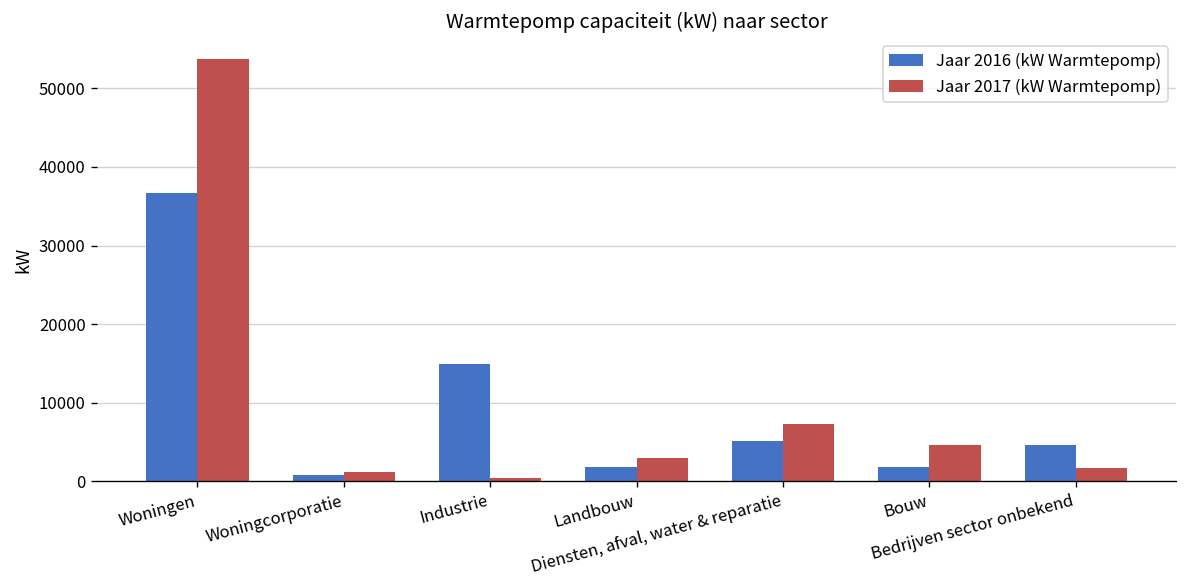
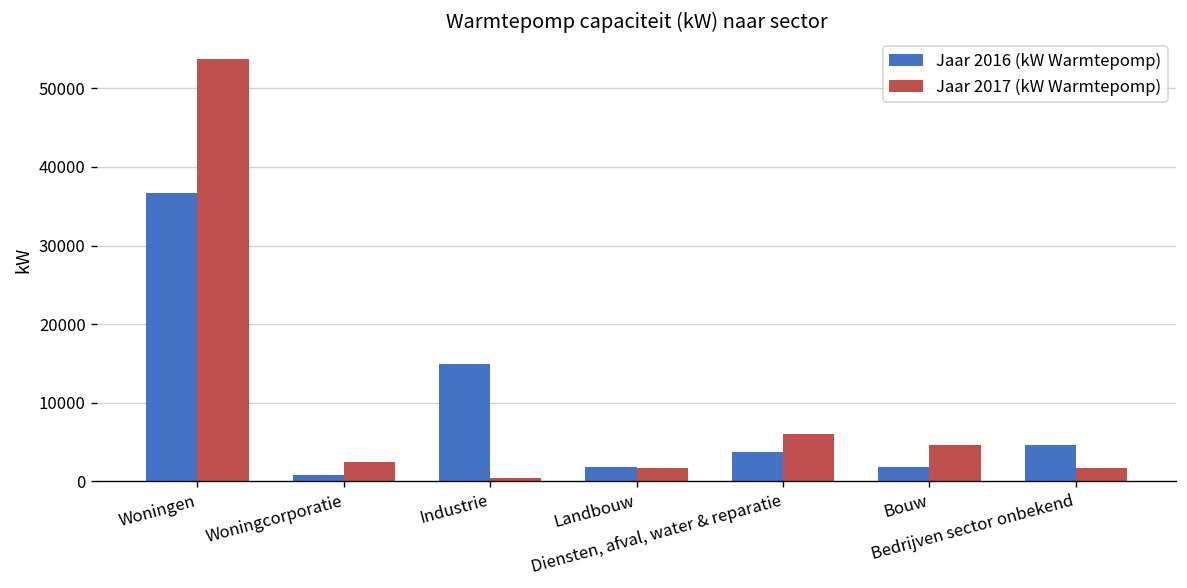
Jaar 2017 (kW Warmtepomp), Woningcorporatie: 1000 -> 2000
Jaar 2017 (kW Warmtepomp), Landbouw: 3000 -> 2000
Jaar 2016 (kW Warmtepomp), Diensten, afval, water & reparatie: 5000 -> 4000
Jaar 2017 (kW Warmtepomp), Diensten, afval, water & reparatie: 7000 -> 6000
